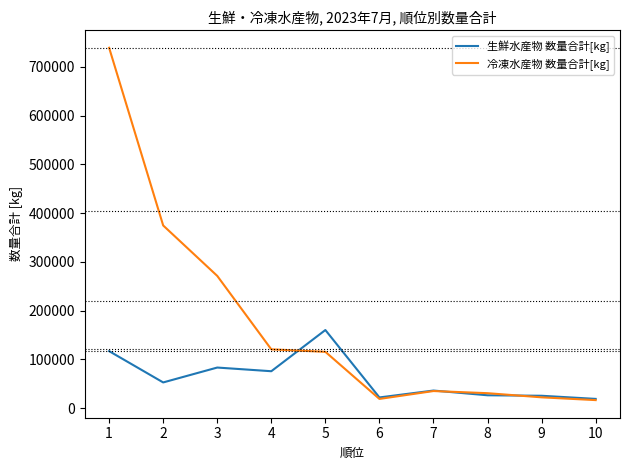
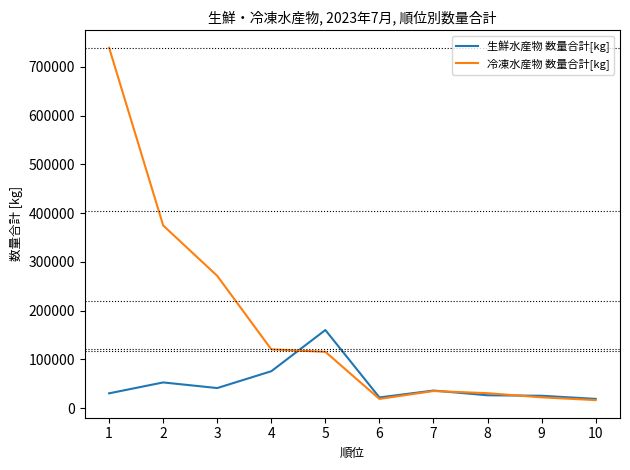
生鮮水産物 数量合計[kg], 1: 120000 -> 30000
生鮮水産物 数量合計[kg], 3: 80000 -> 40000
